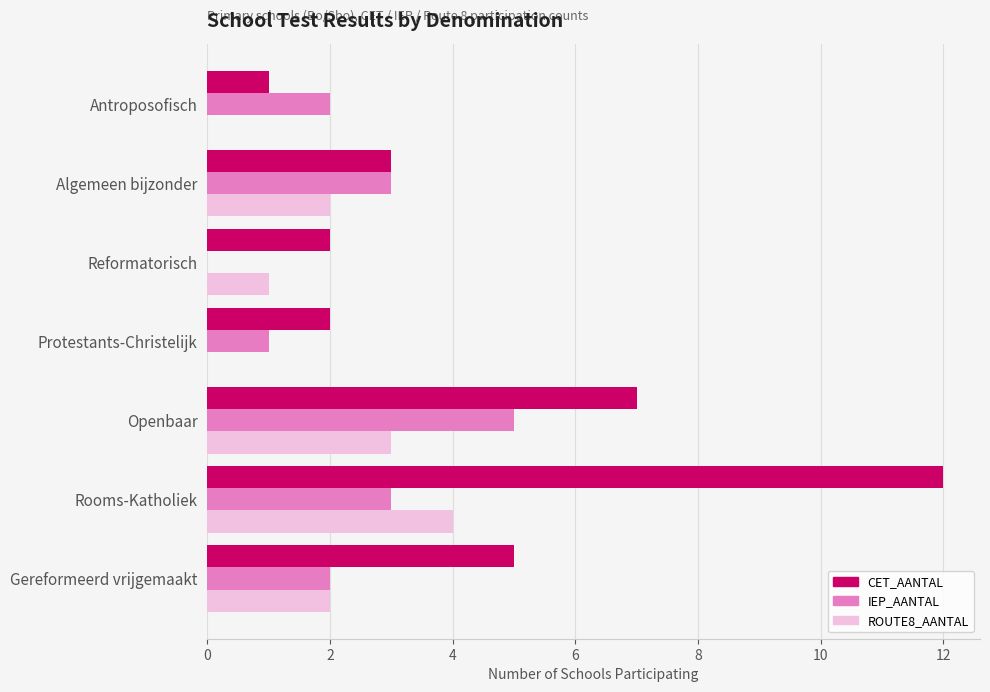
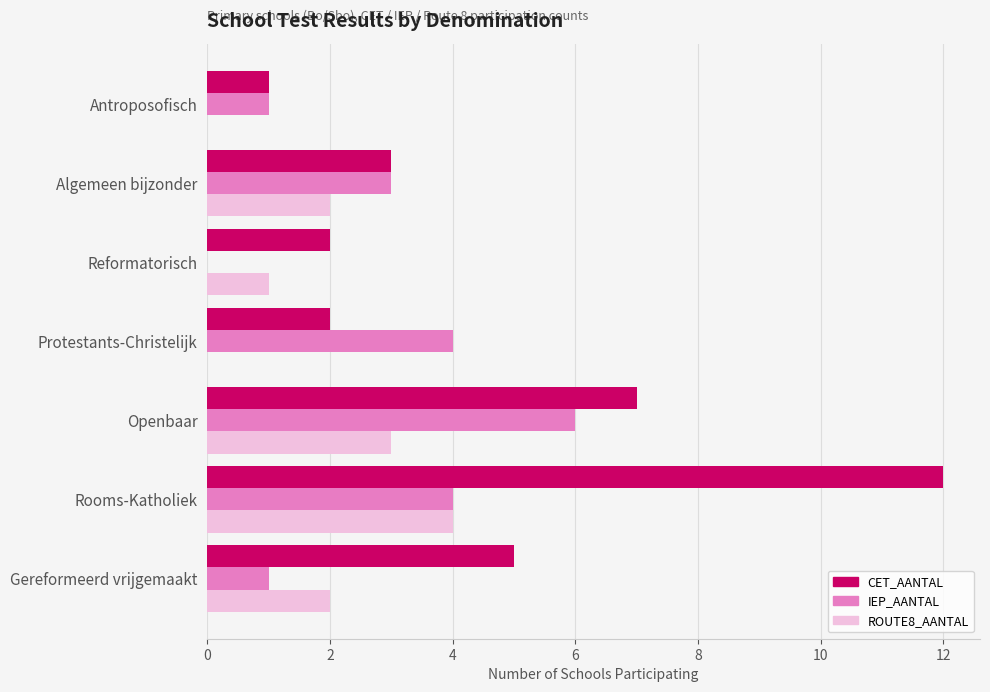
IEP_AANTAL, Antroposofisch: 2 -> 1
IEP_AANTAL, Protestants-Christelijk: 1 -> 4
IEP_AANTAL, Openbaar: 5 -> 6
IEP_AANTAL, Rooms-Katholiek: 3 -> 4
IEP_AANTAL, Gereformeerd vrijgemaakt: 2 -> 1
